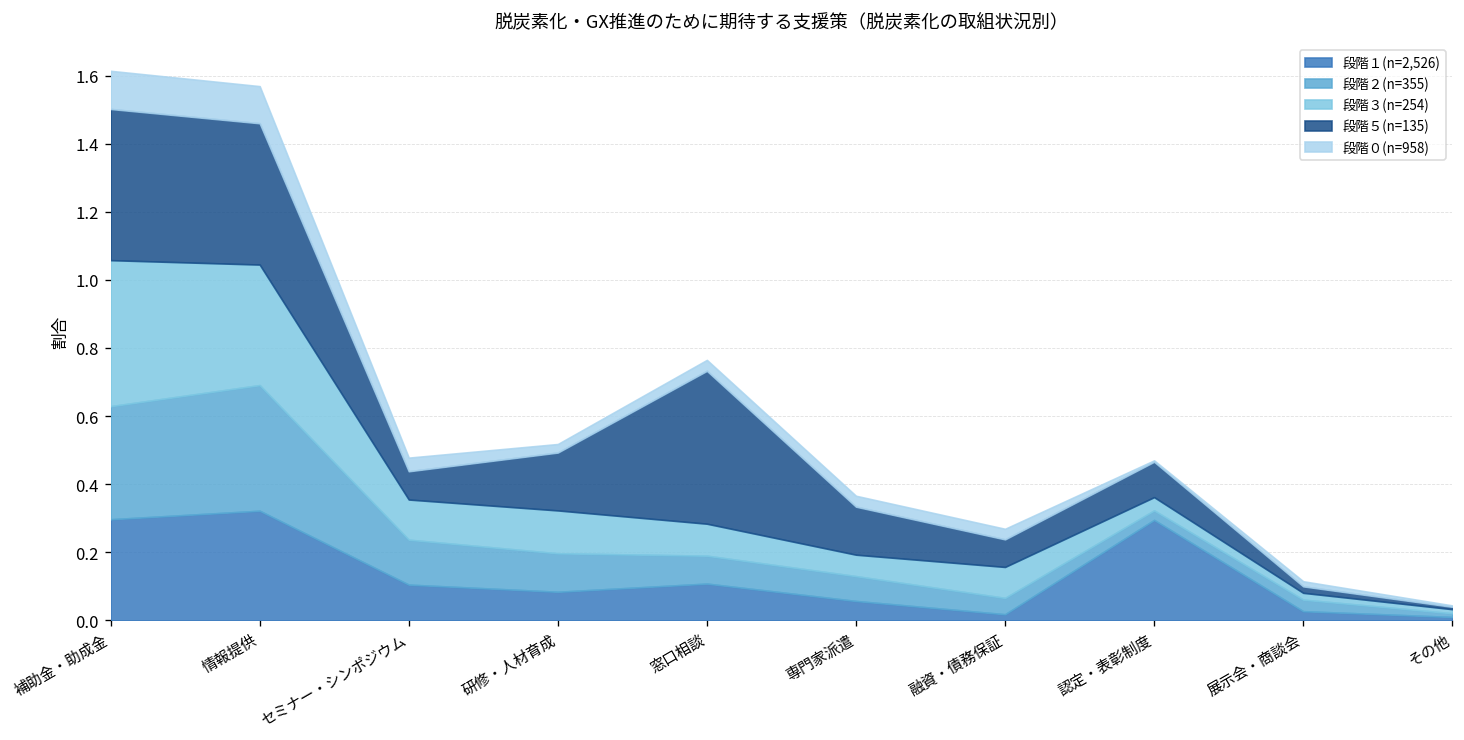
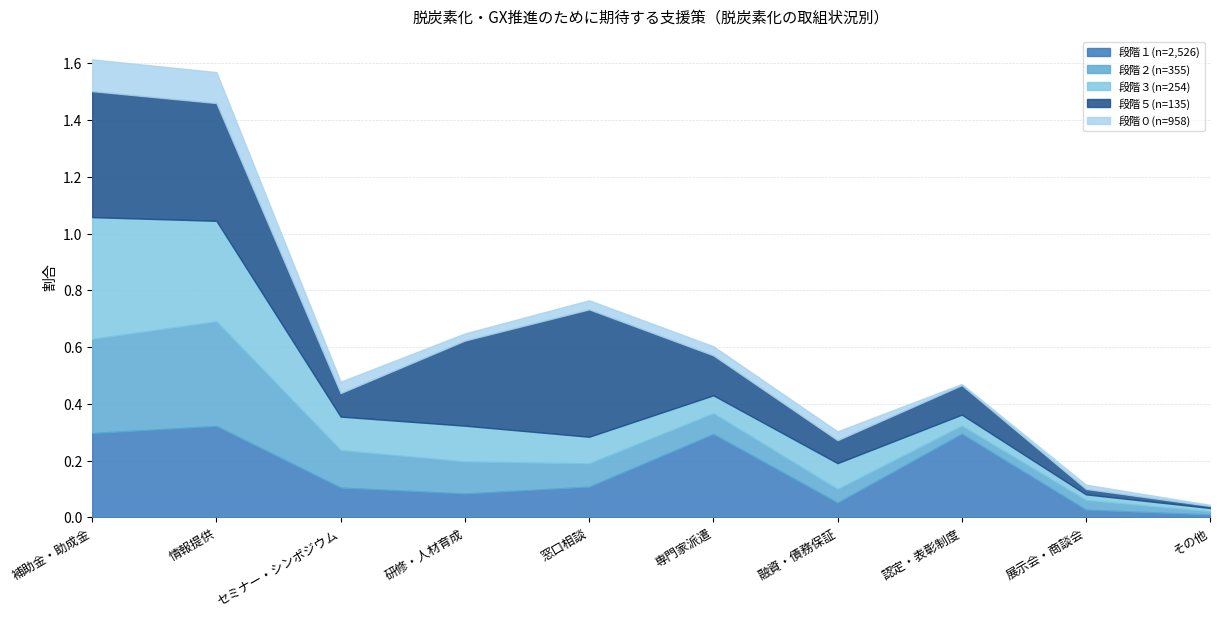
段階５(n=135), 研修・人材育成: 0.17 -> 0.30
段階１(n=2,526), 専門家派遣: 0.06 -> 0.29
段階１(n=2,526), 融資・債務保証: 0.02 -> 0.05
